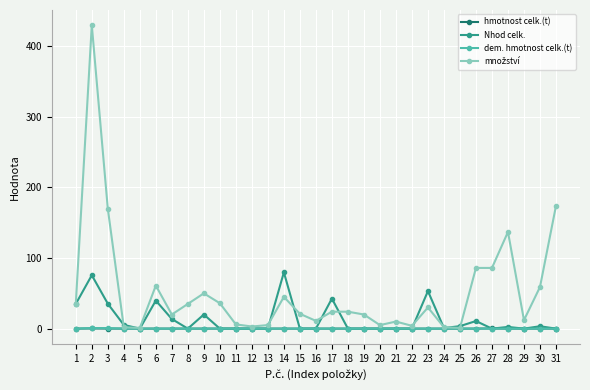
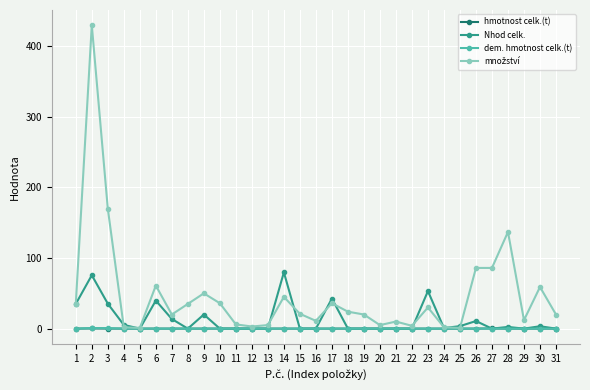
množství, 17: 20 -> 40
množství, 31: 170 -> 20
